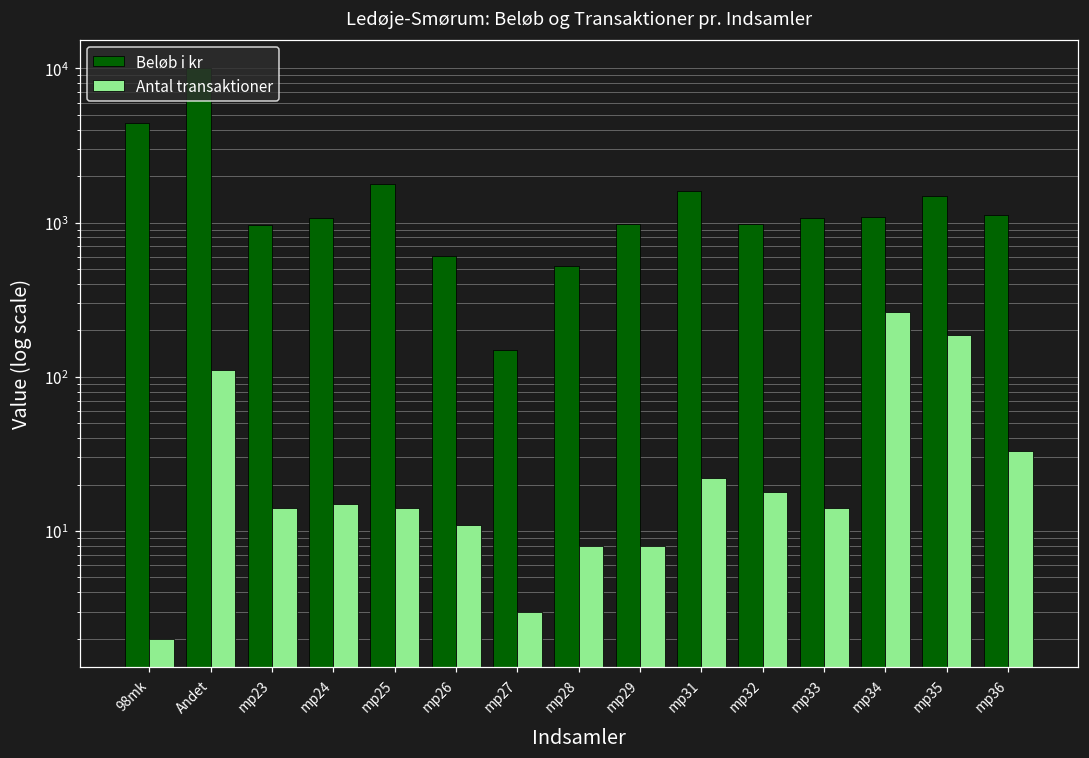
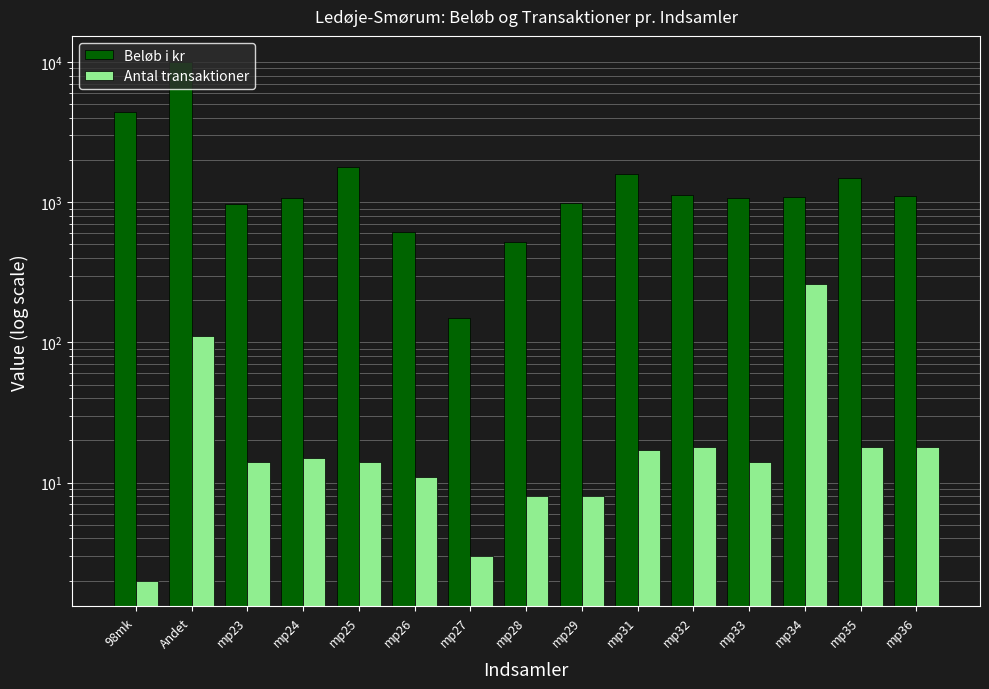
Antal transaktioner, mp31: 22 -> 17
Beløb i kr, mp32: 1000 -> 1100
Antal transaktioner, mp35: 190 -> 18
Antal transaktioner, mp36: 33 -> 18
